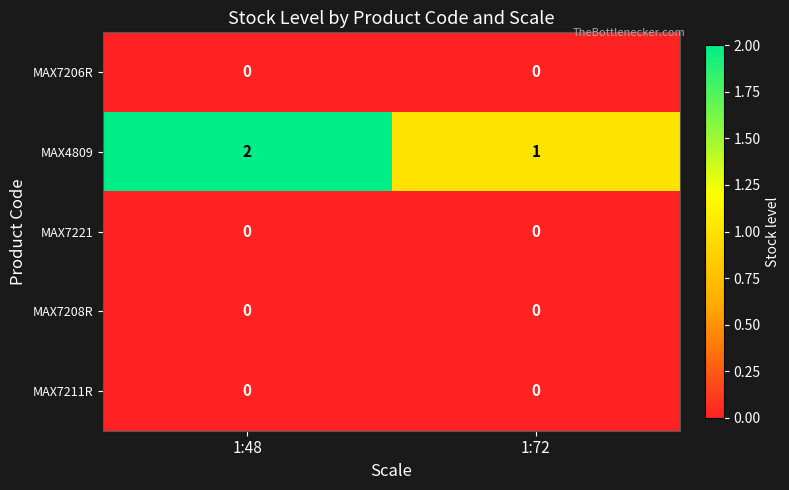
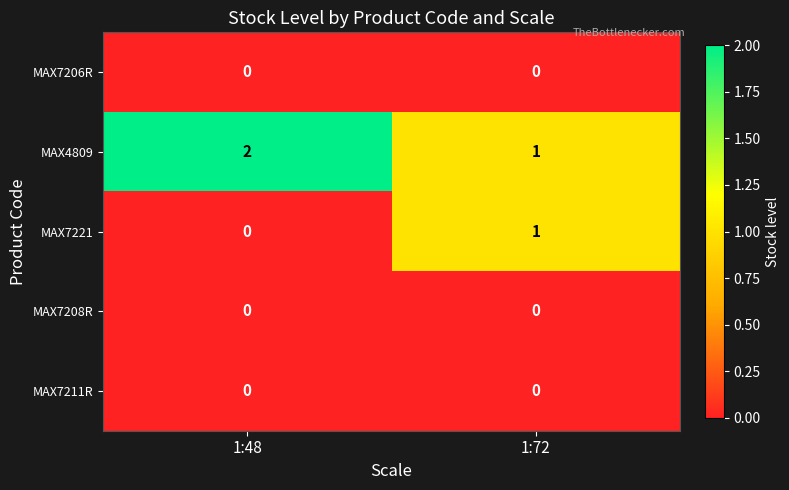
MAX7221, 1:72: 0 -> 1
